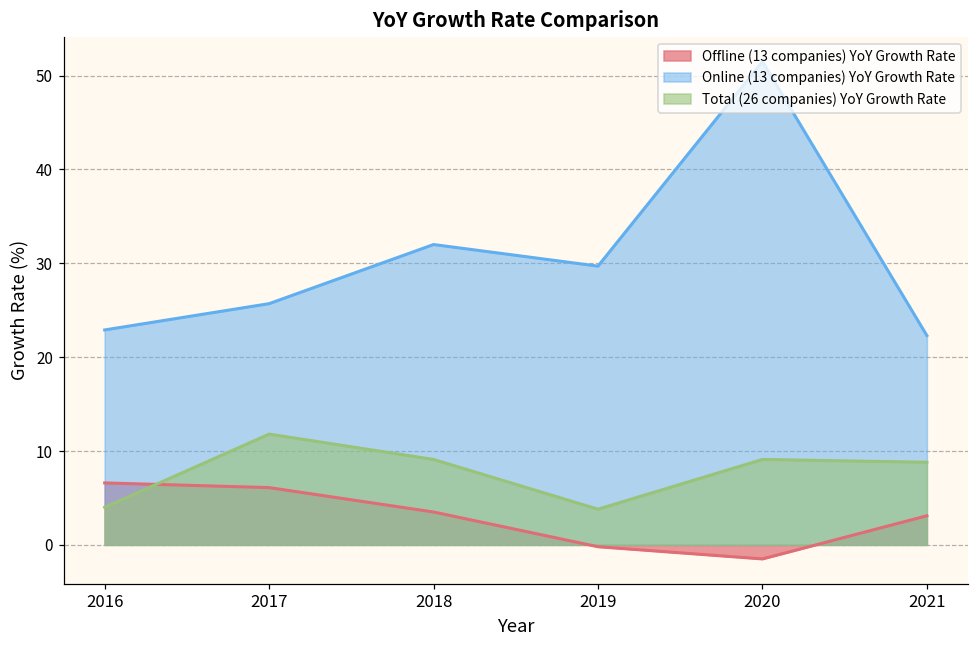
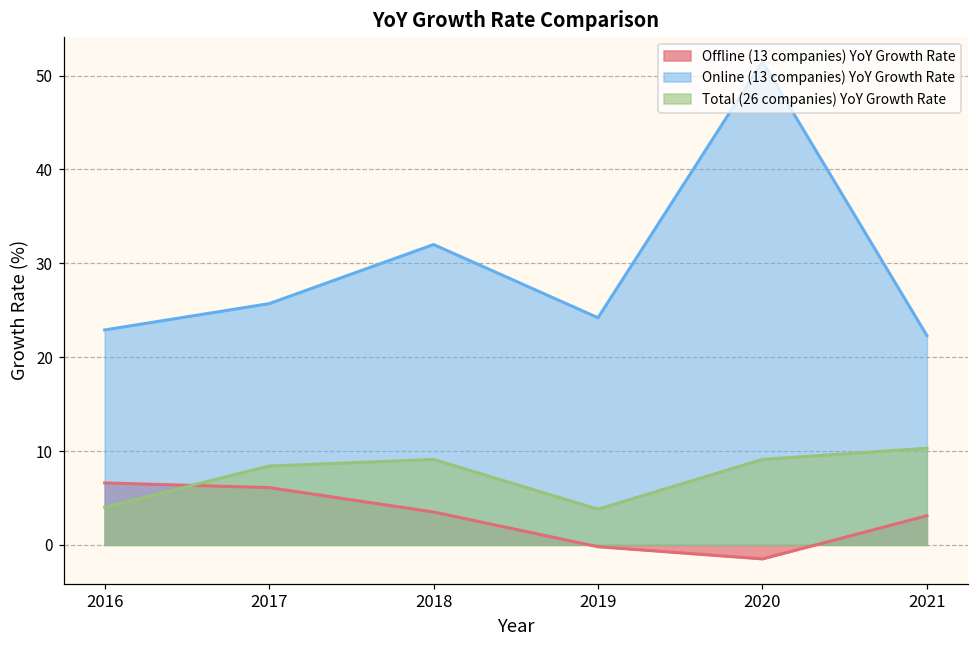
Total (26 companies) YoY Growth Rate, 2017: 12 -> 8
Online (13 companies) YoY Growth Rate, 2019: 30 -> 24
Total (26 companies) YoY Growth Rate, 2021: 9 -> 10
